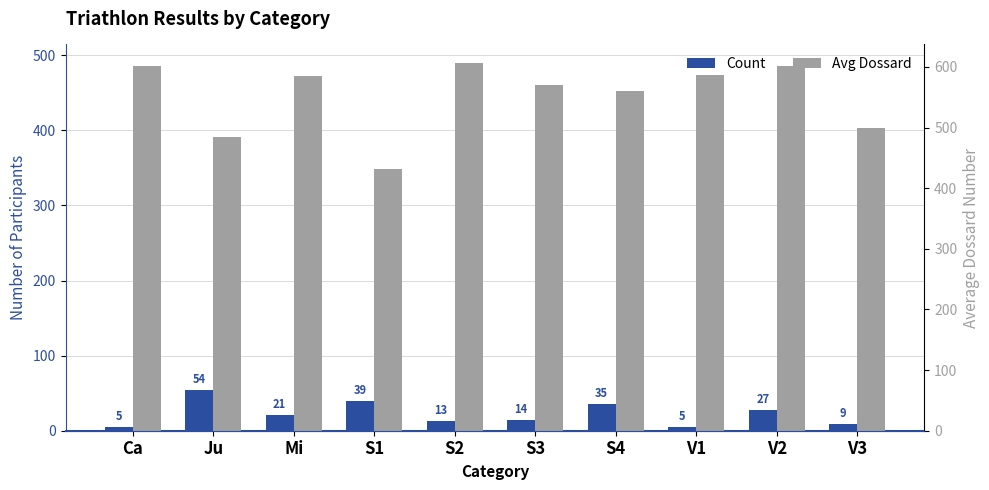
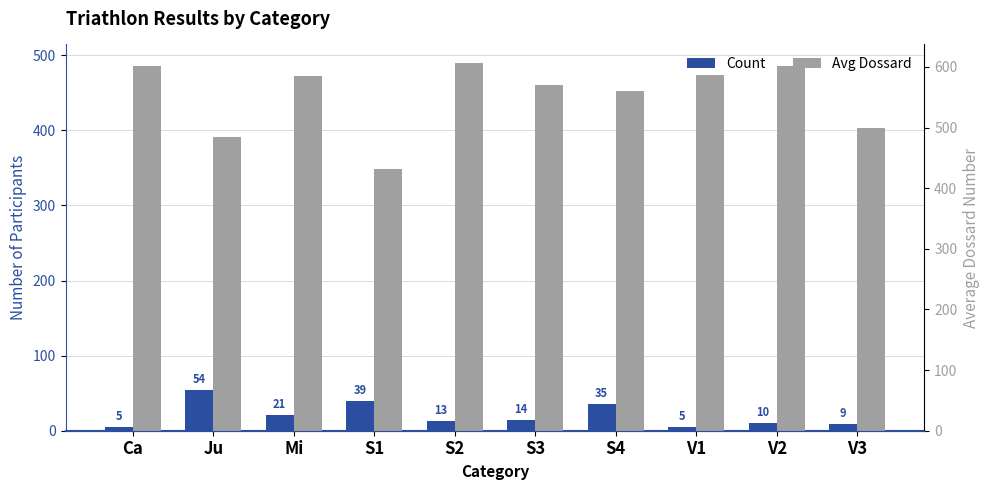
Count, V2: 27 -> 10
